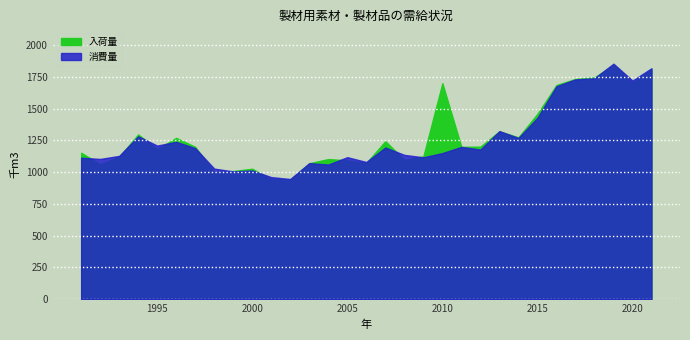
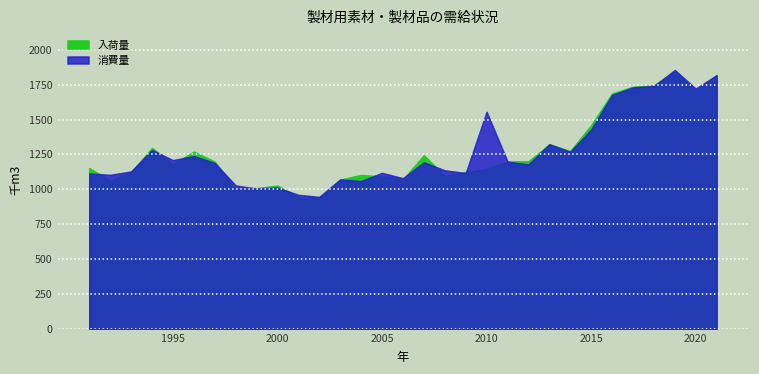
入荷量, 2010: 1700 -> 1150
消費量, 2010: 1150 -> 1560
